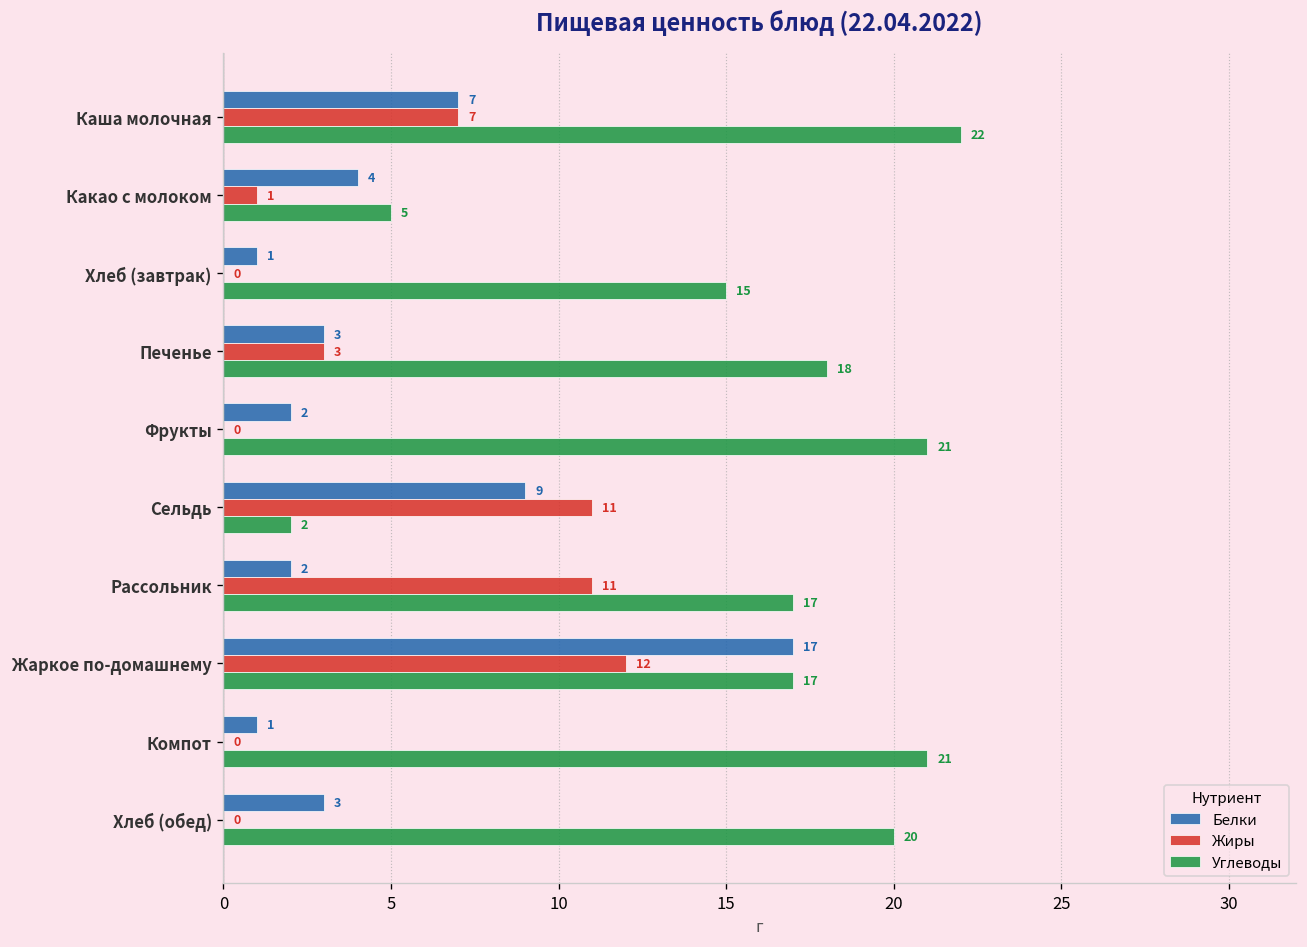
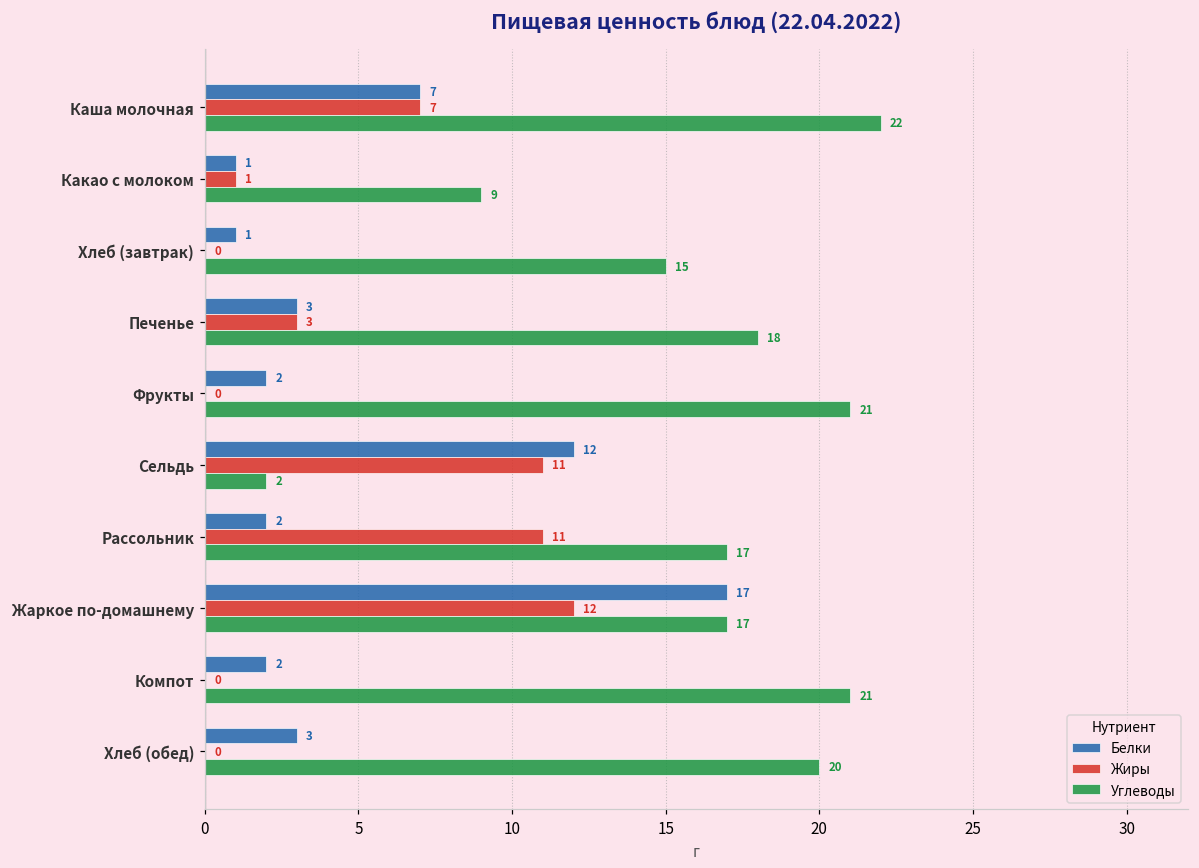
Белки, Какао с молоком: 4 -> 1
Углеводы, Какао с молоком: 5 -> 9
Белки, Сельдь: 9 -> 12
Белки, Компот: 1 -> 2
